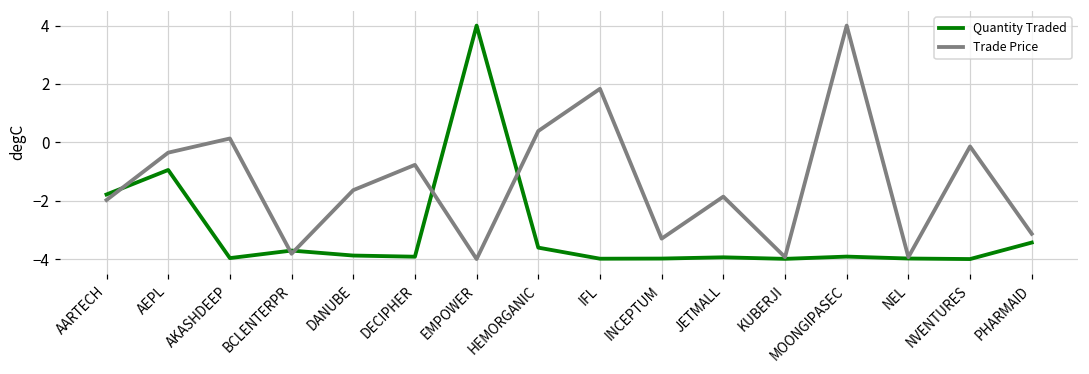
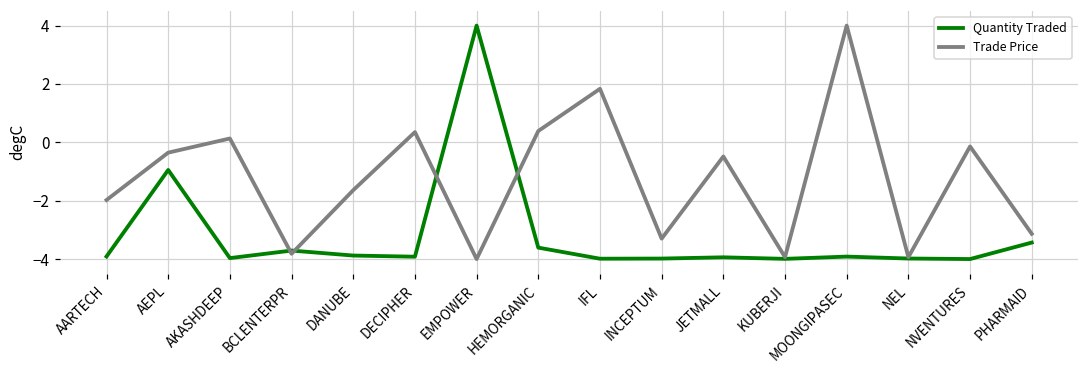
Quantity Traded, AARTECH: -1.8 -> -3.9
Trade Price, DECIPHER: -0.8 -> 0.3
Trade Price, JETMALL: -1.9 -> -0.5
